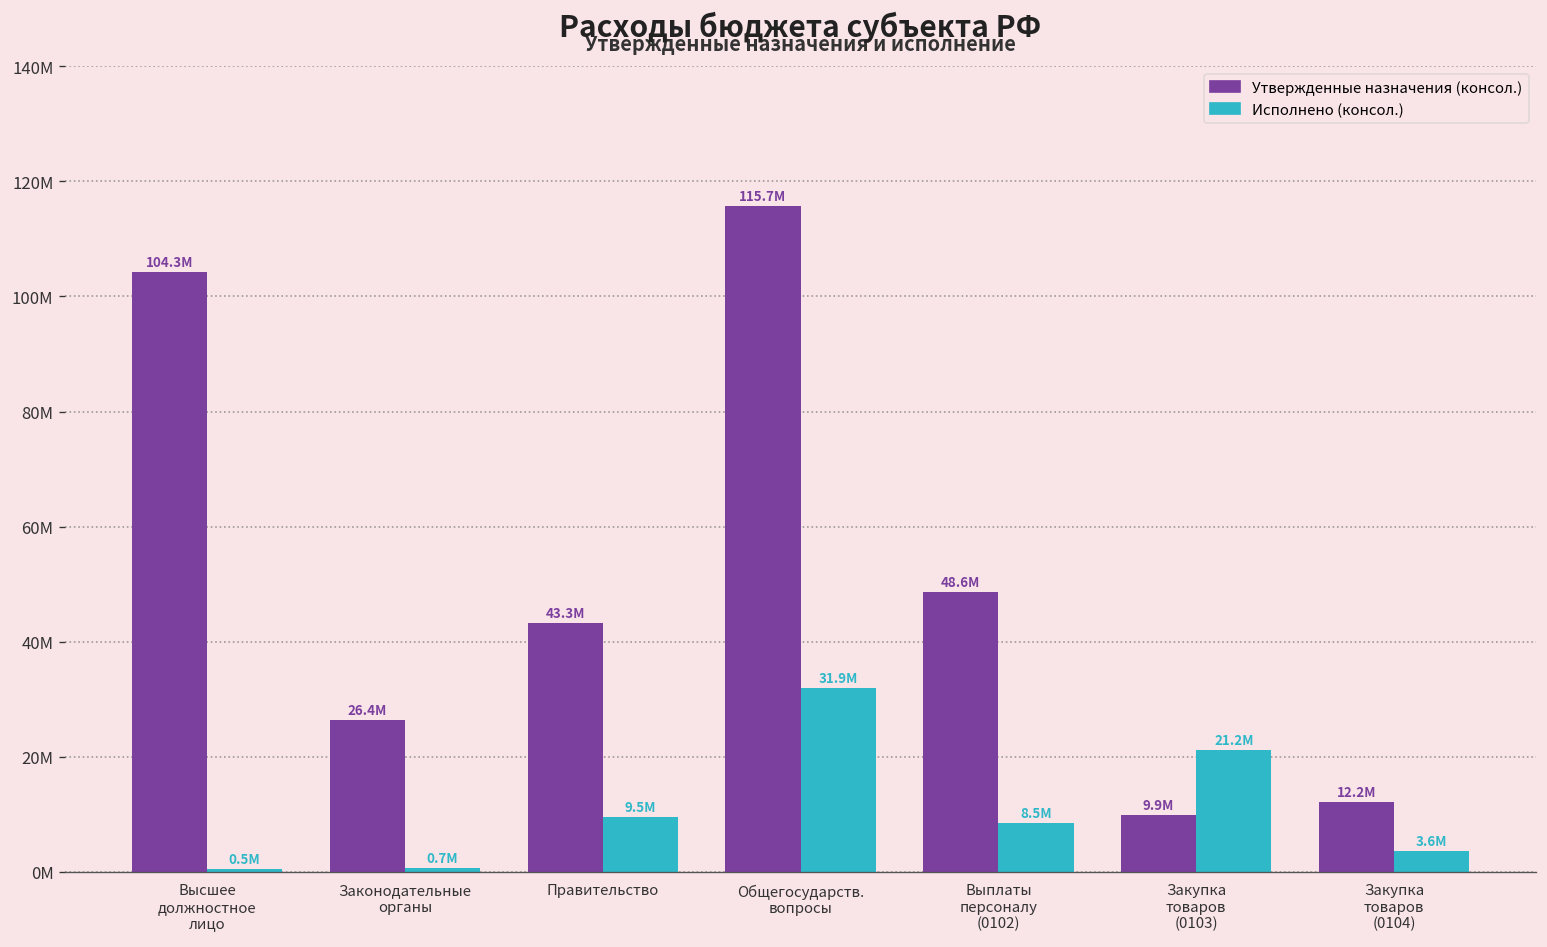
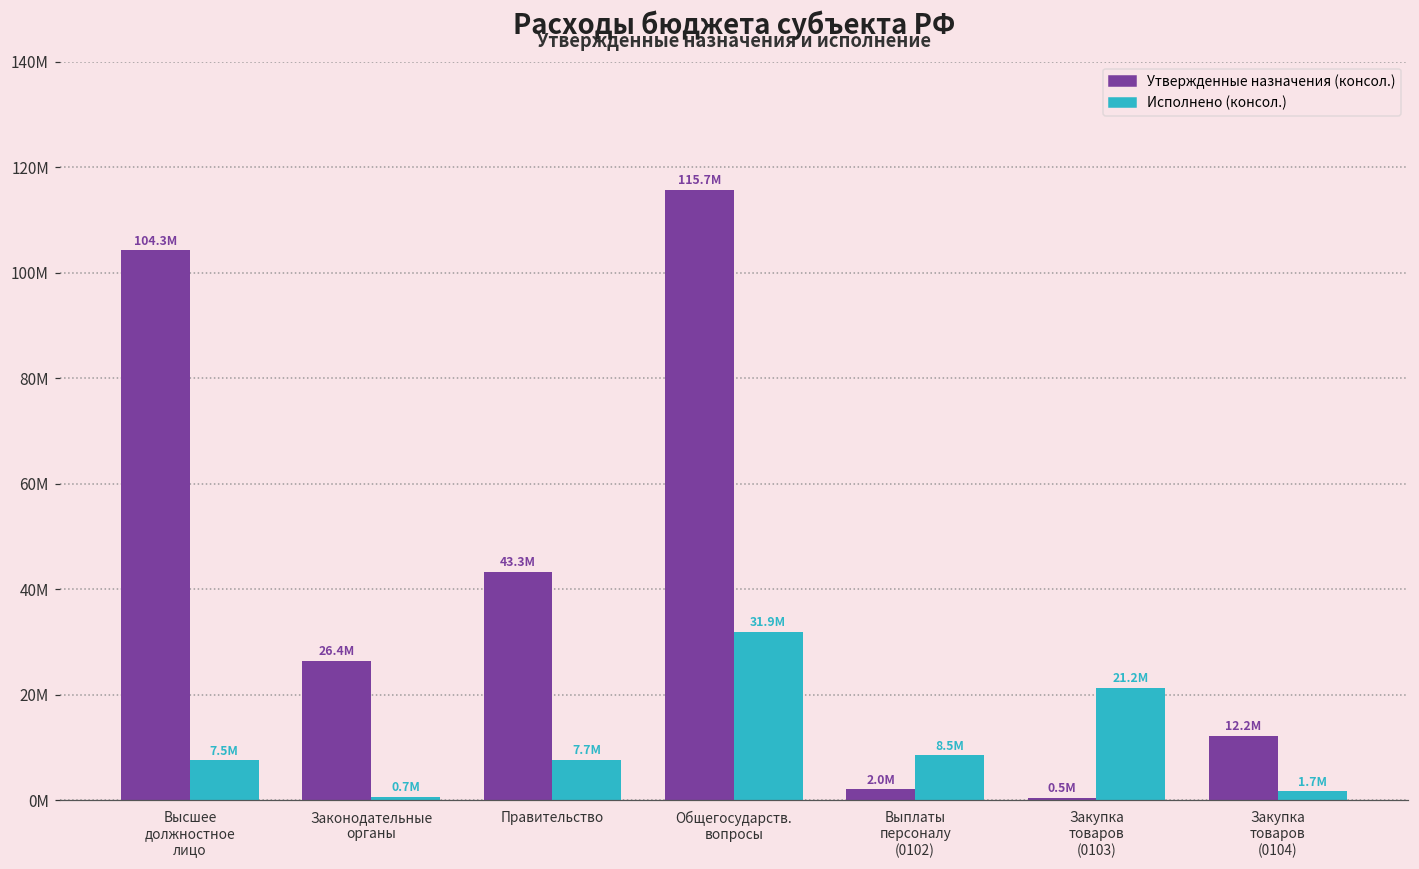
Исполнено (консол.), Высшее должностное лицо: 0.5M -> 7.5M
Исполнено (консол.), Правительство: 9.5M -> 7.7M
Утвержденные назначения (консол.), Выплаты персоналу (0102): 48.6M -> 2.0M
Утвержденные назначения (консол.), Закупка товаров (0103): 9.9M -> 0.5M
Исполнено (консол.), Закупка товаров (0104): 3.6M -> 1.7M
